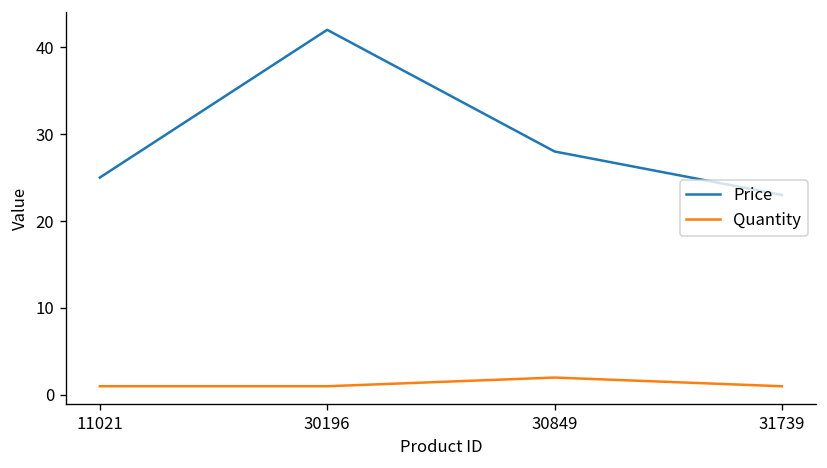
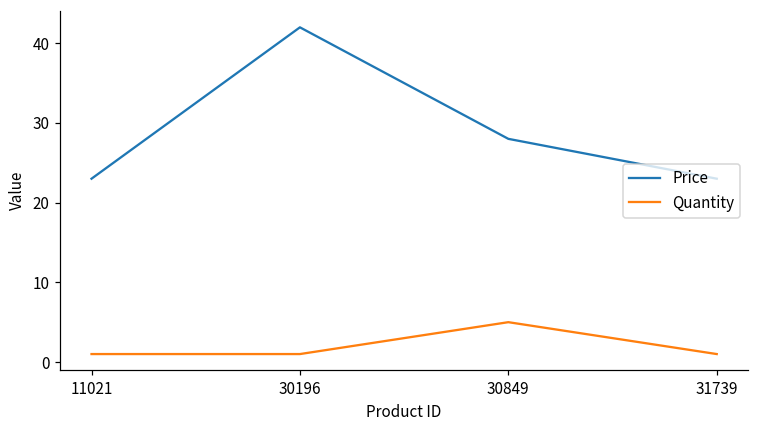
Price, 11021: 25 -> 23
Quantity, 30849: 2 -> 5
